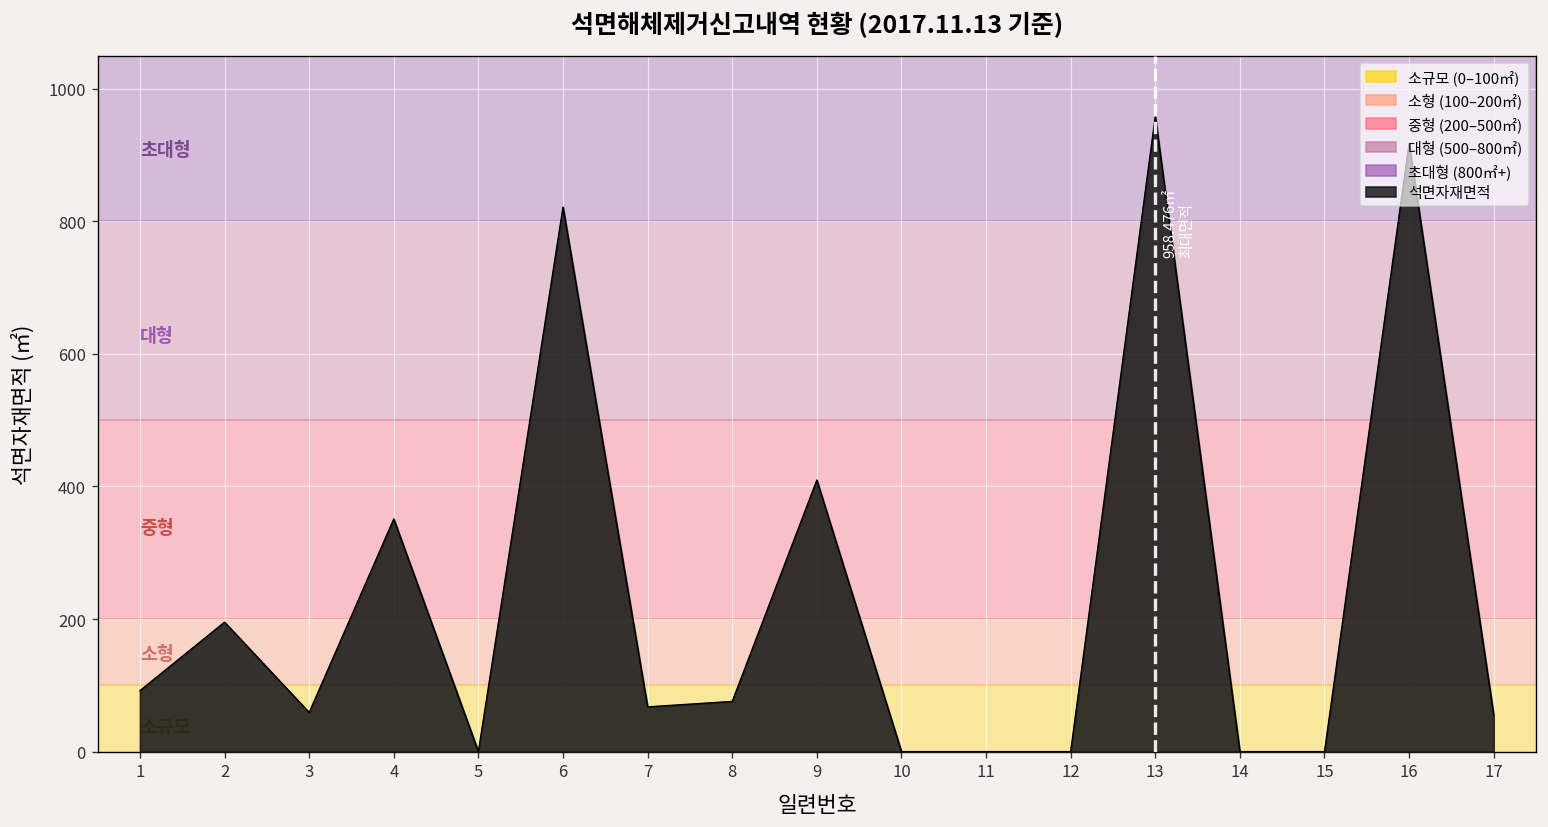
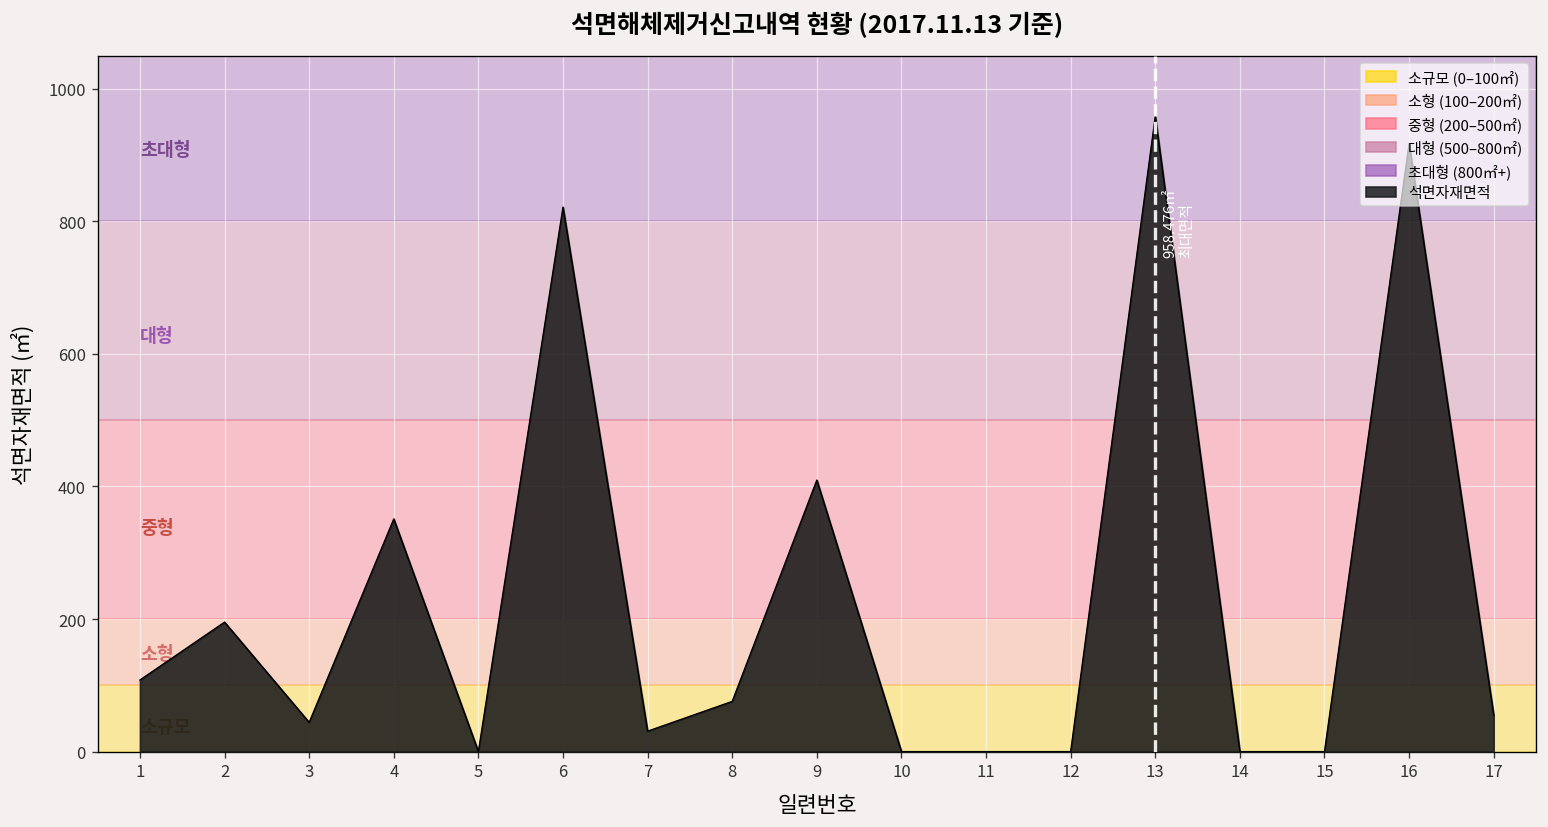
1: 90 -> 110
3: 60 -> 40
7: 70 -> 30
